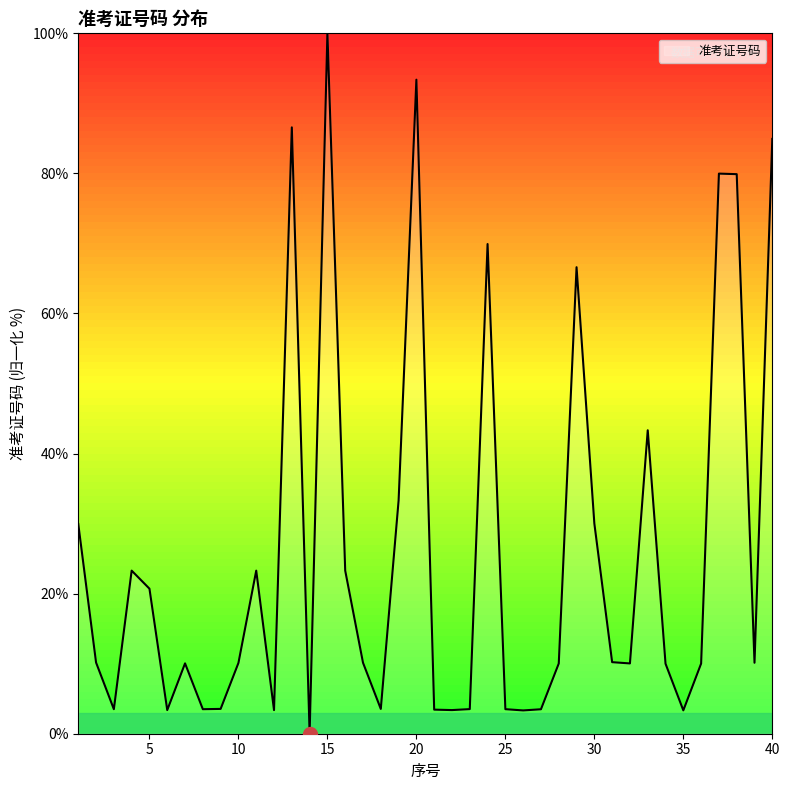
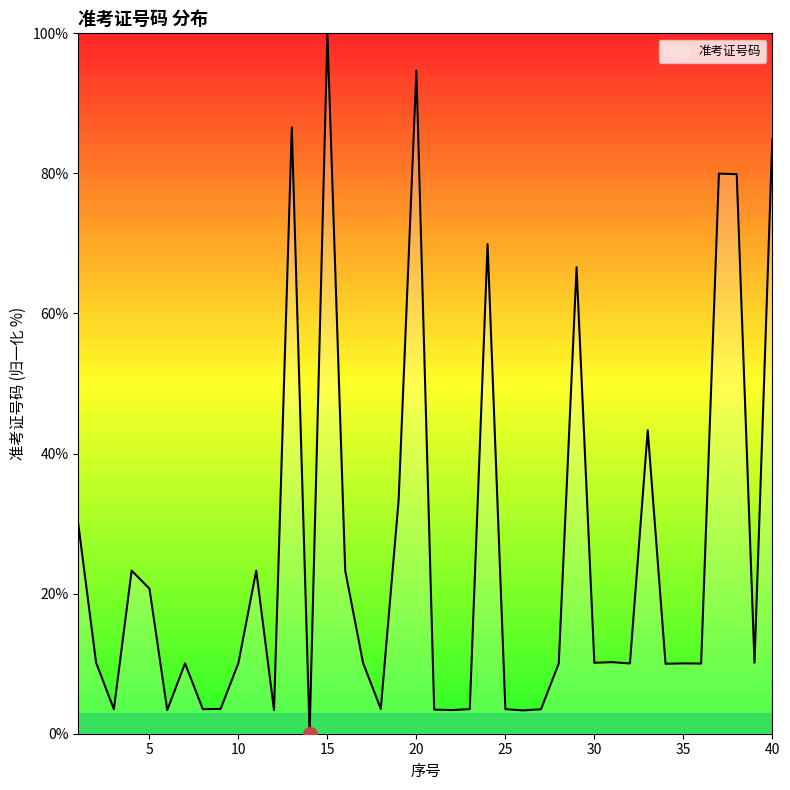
准考证号码, 20: 93% -> 95%
准考证号码, 30: 30% -> 10%
准考证号码, 35: 3% -> 10%
